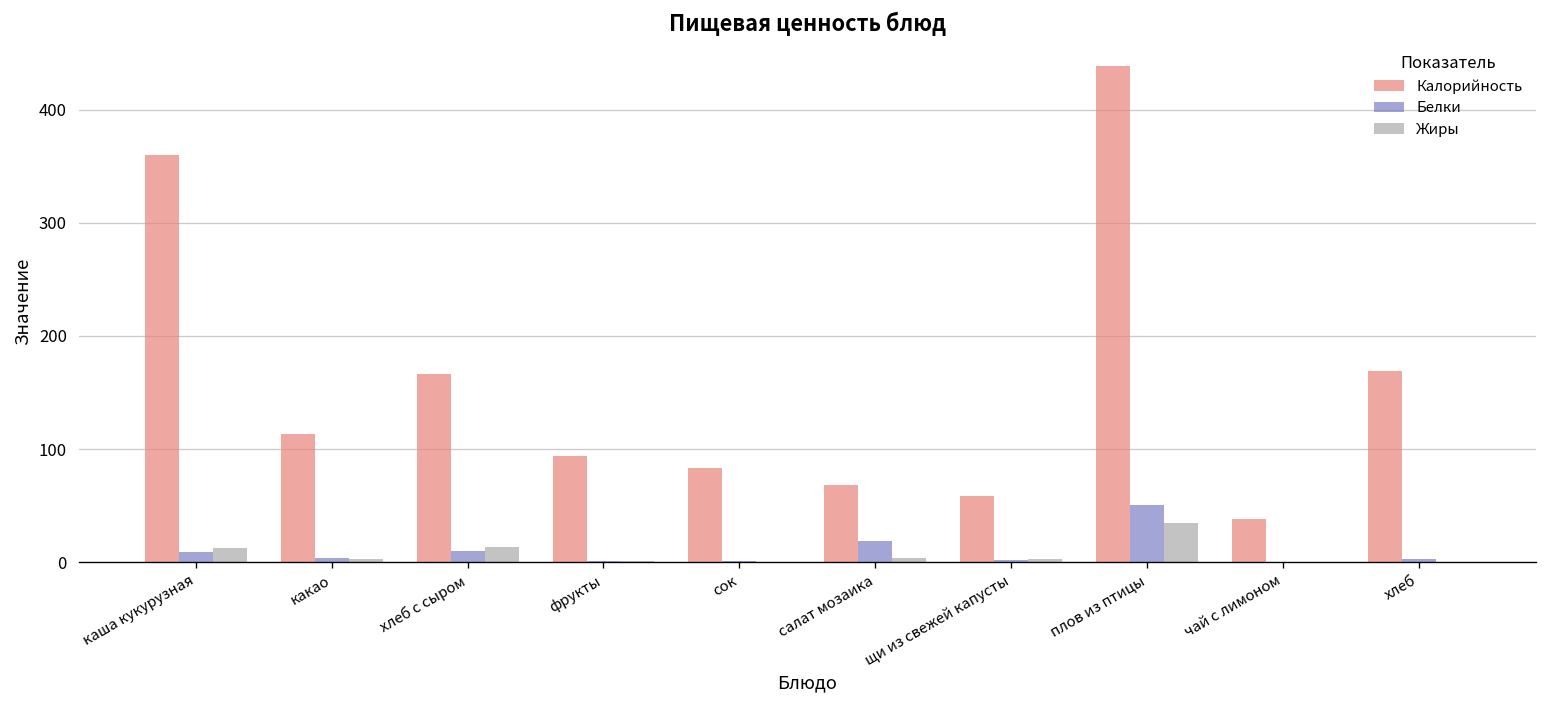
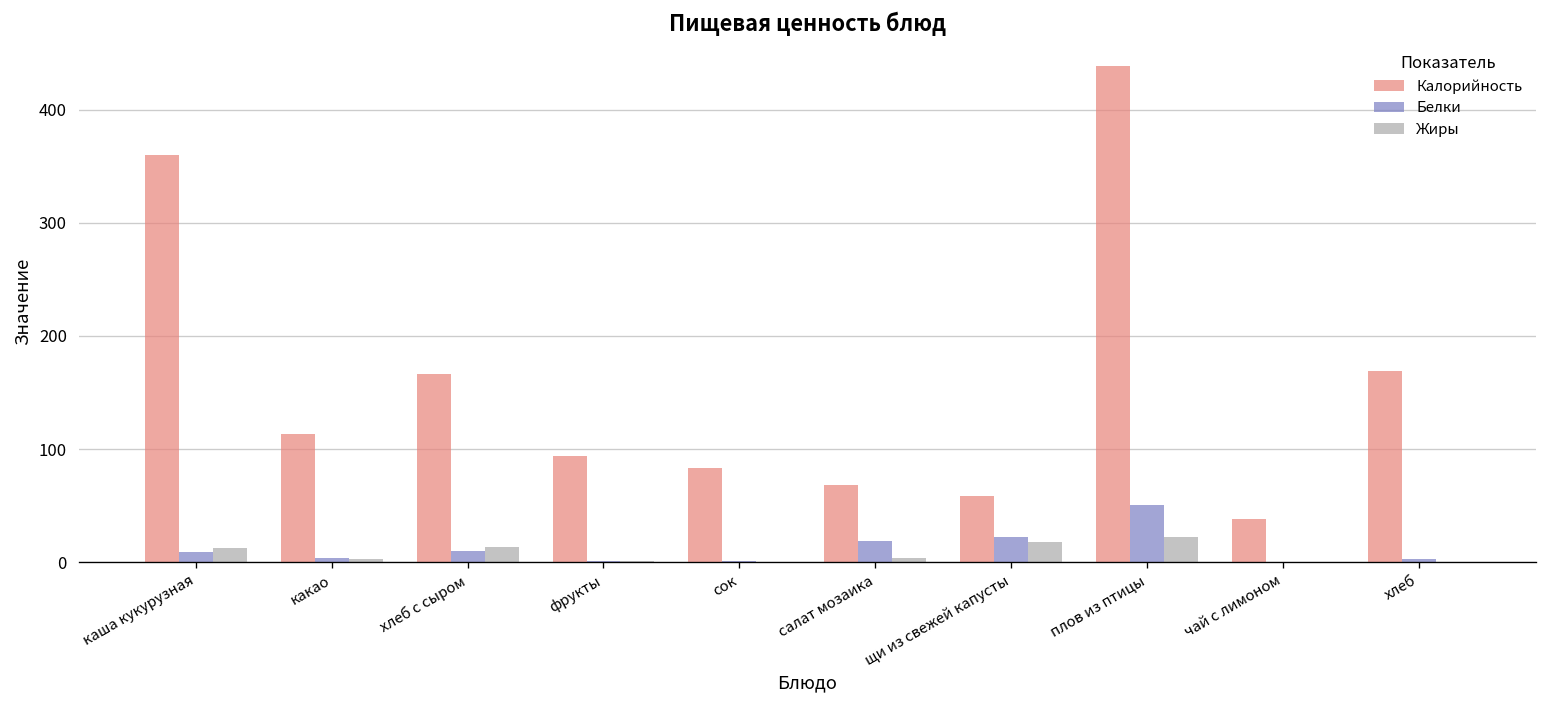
Белки, щи из свежей капусты: 0 -> 20
Жиры, щи из свежей капусты: 0 -> 20
Жиры, плов из птицы: 30 -> 20
